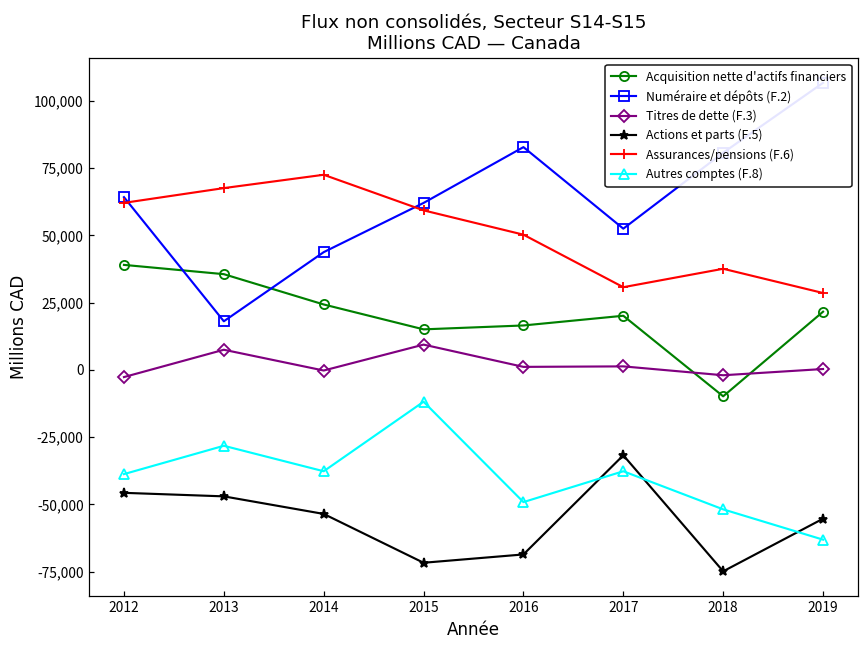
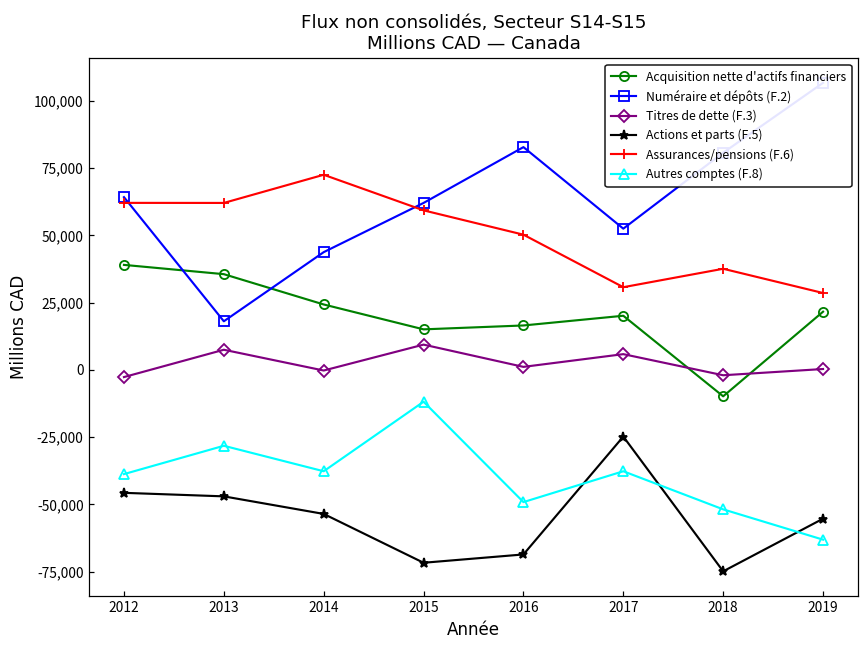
Assurances/pensions (F.6), 2013: 68,000 -> 62,000
Titres de dette (F.3), 2017: 1,000 -> 6,000
Actions et parts (F.5), 2017: -32,000 -> -25,000
